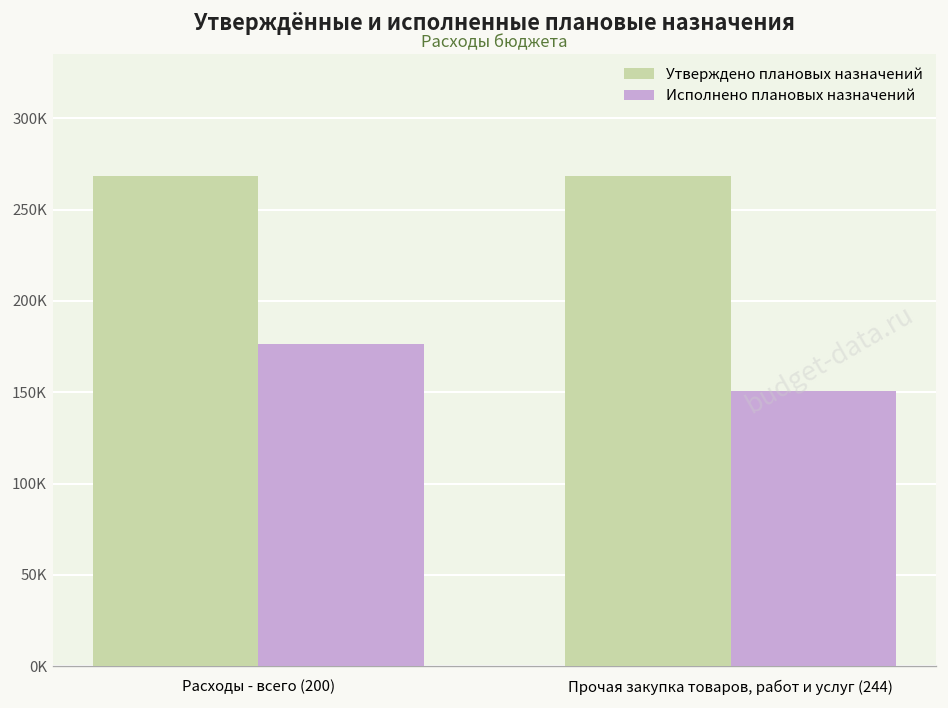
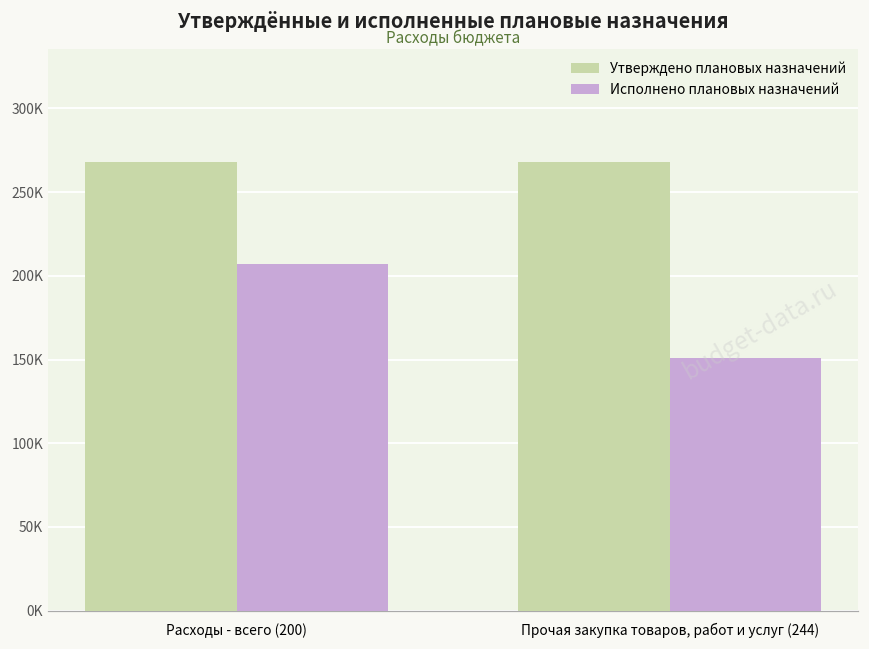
Исполнено плановых назначений, Расходы - всего (200): 177000 -> 207000
